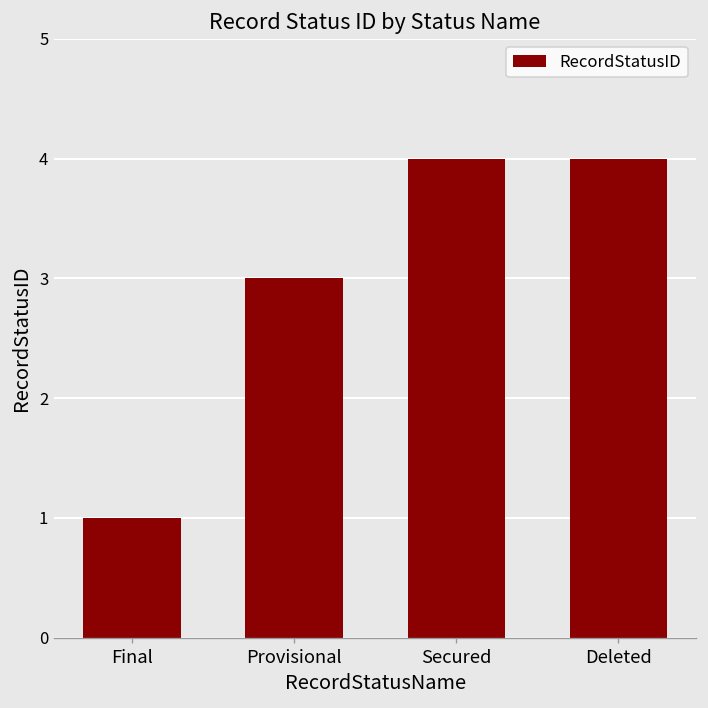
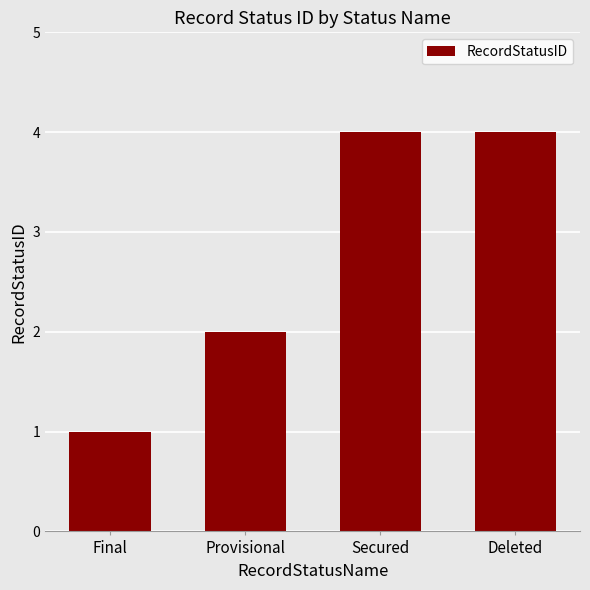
Provisional: 3 -> 2
